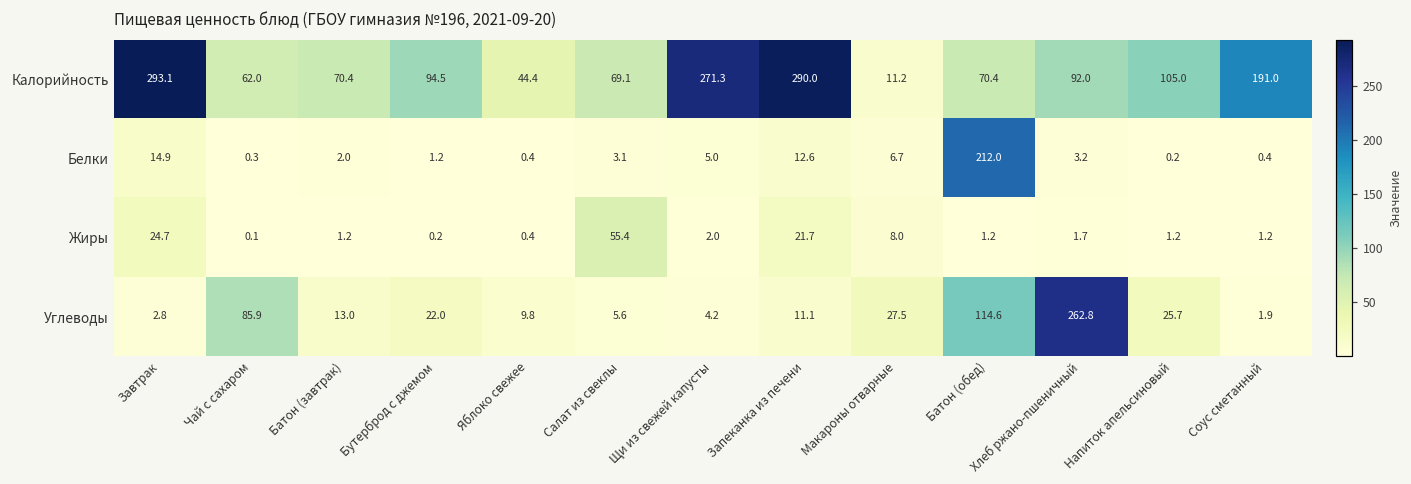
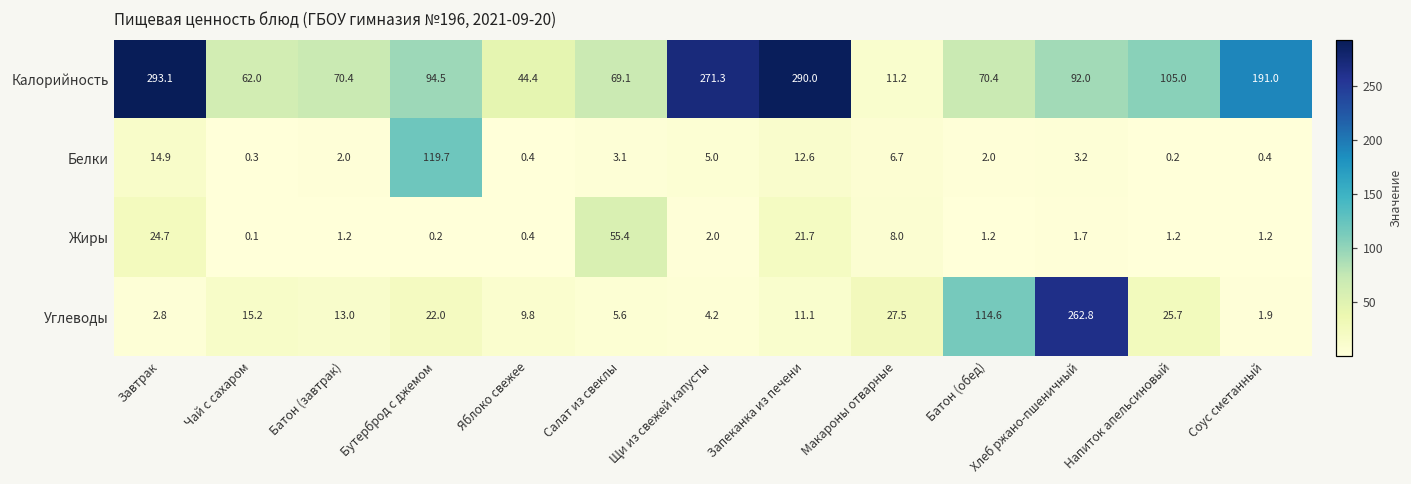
Белки, Бутерброд с джемом: 1.2 -> 119.7
Белки, Батон (обед): 212.0 -> 2.0
Углеводы, Чай с сахаром: 85.9 -> 15.2
